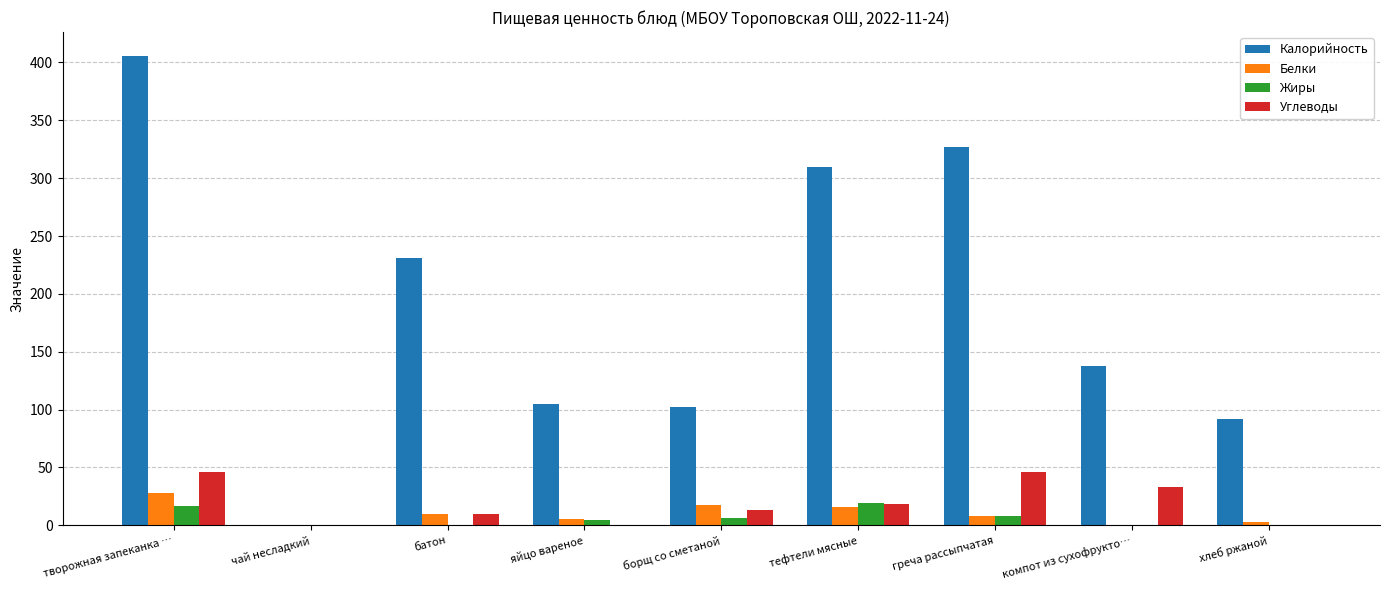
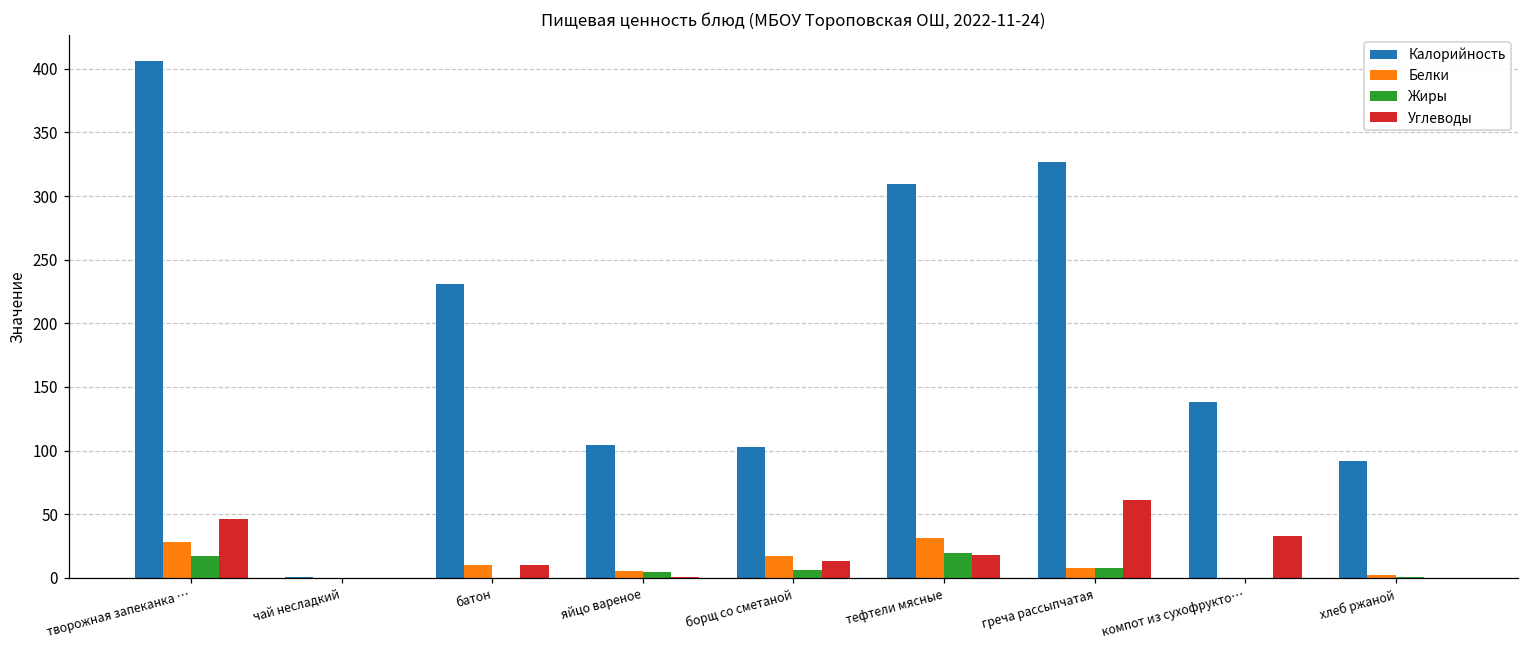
Белки, тефтели мясные: 15 -> 31
Углеводы, греча рассыпчатая: 46 -> 61
